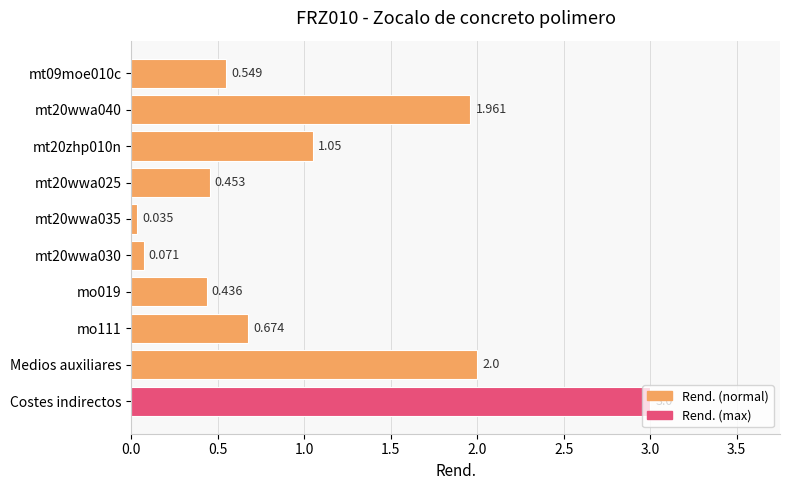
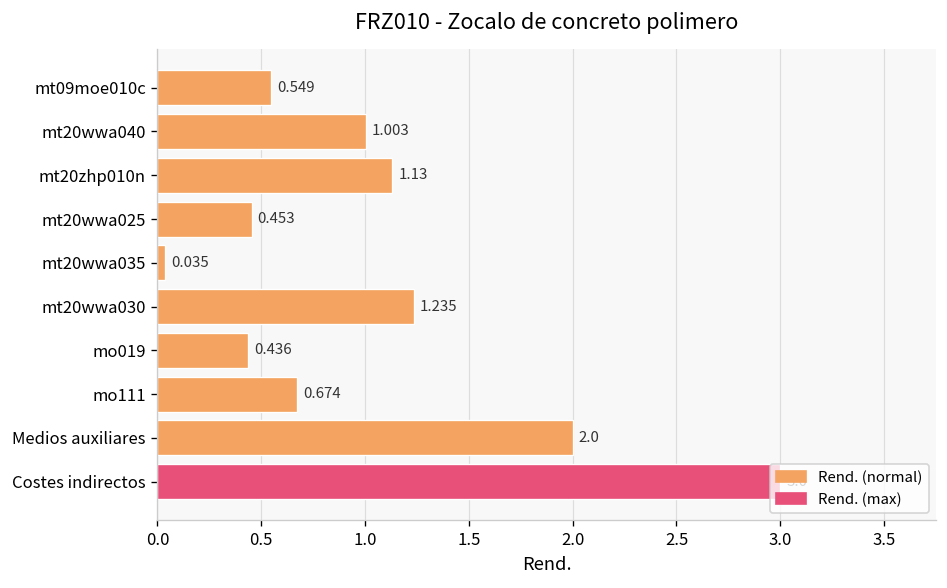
mt20wwa040: 1.961 -> 1.003
mt20zhp010n: 1.05 -> 1.13
mt20wwa030: 0.071 -> 1.235
